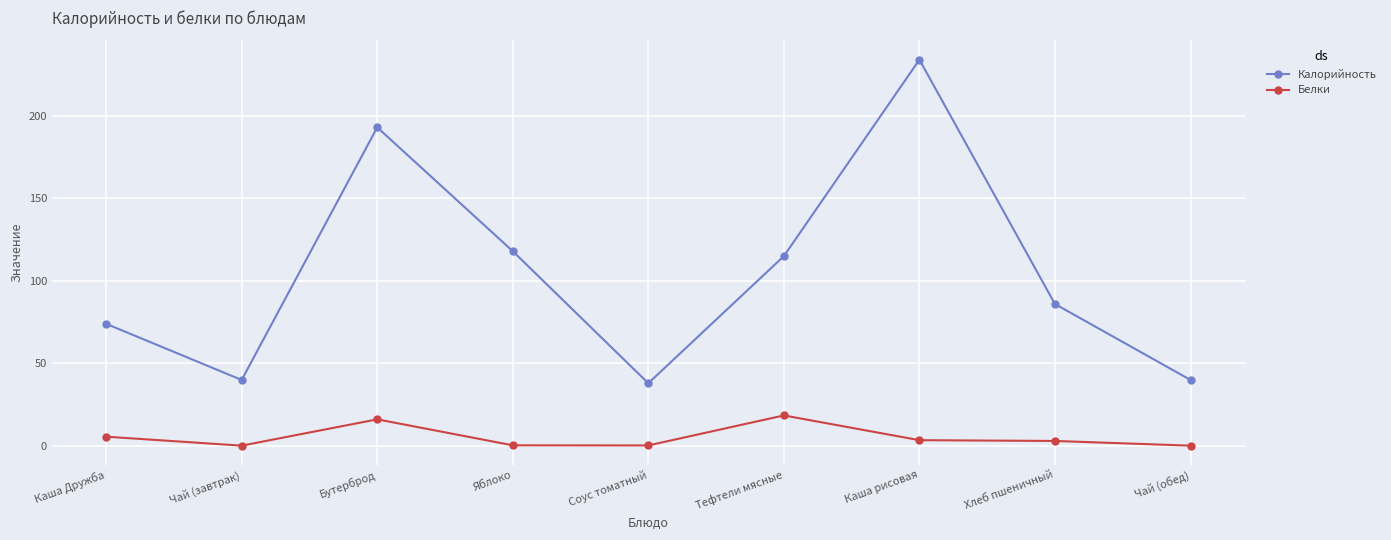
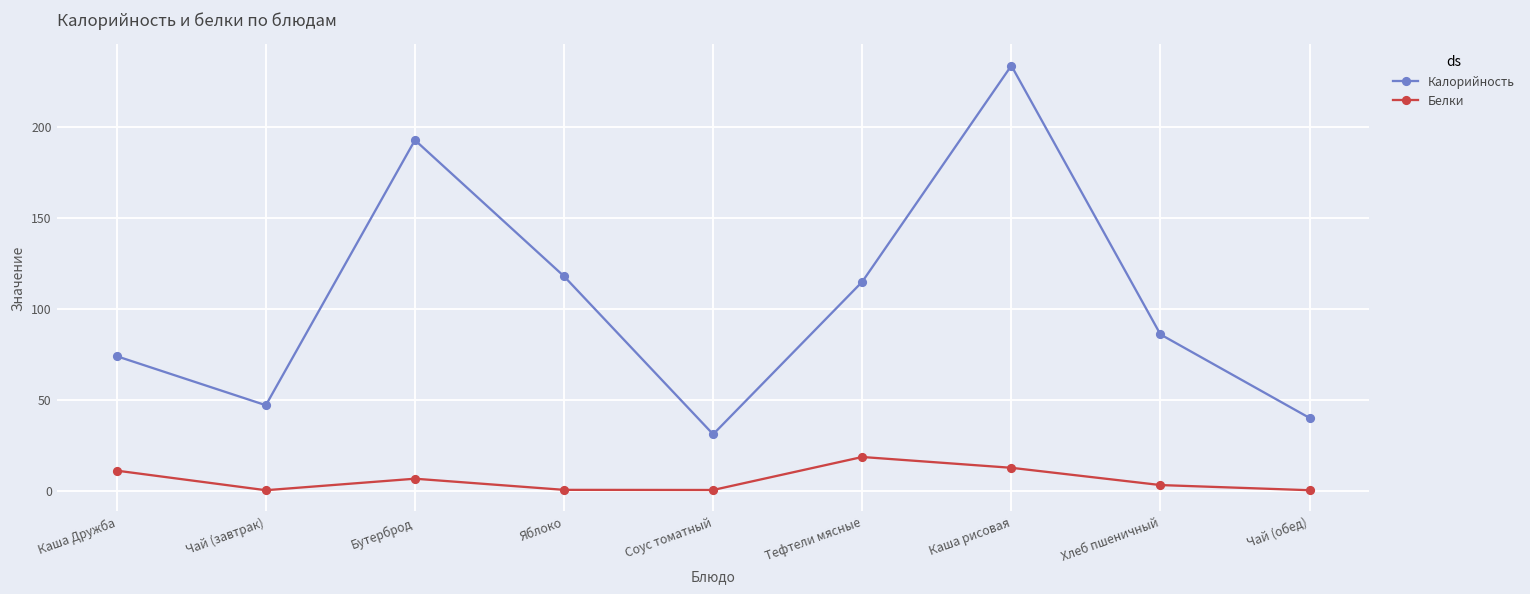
Белки, Каша Дружба: 6 -> 11
Калорийность, Чай (завтрак): 40 -> 47
Белки, Бутерброд: 16 -> 7
Калорийность, Соус томатный: 38 -> 31
Белки, Каша рисовая: 4 -> 13
